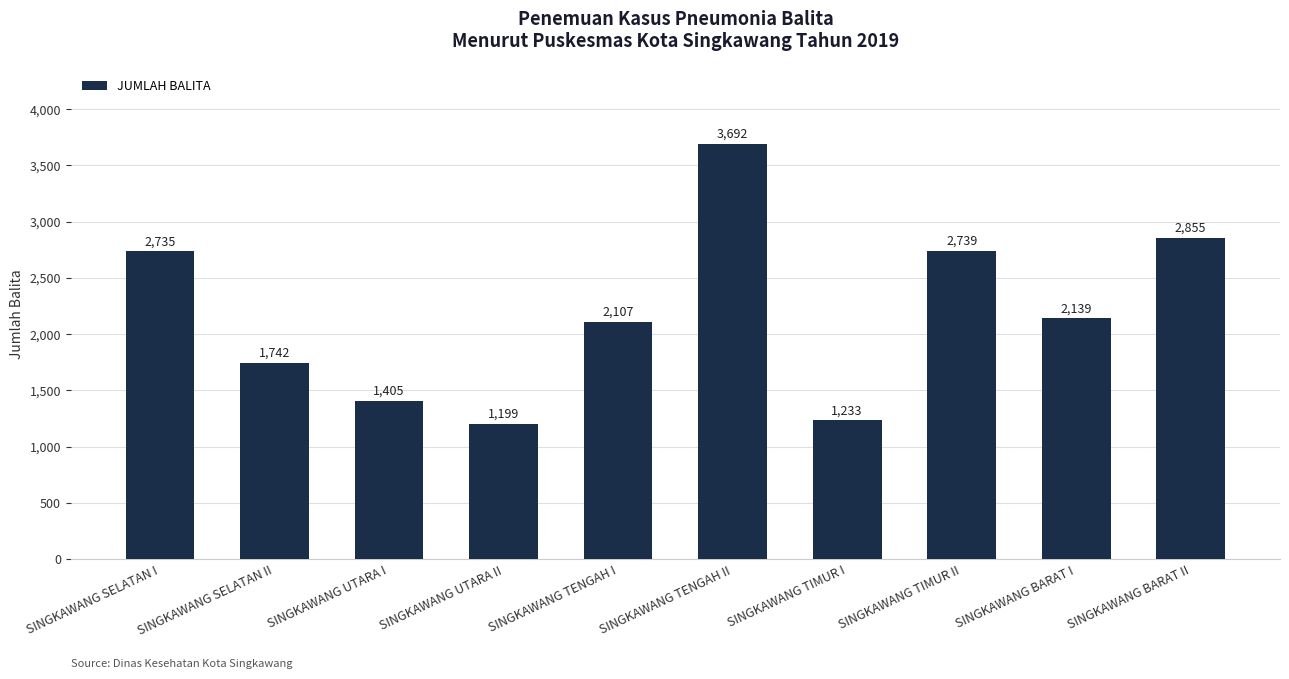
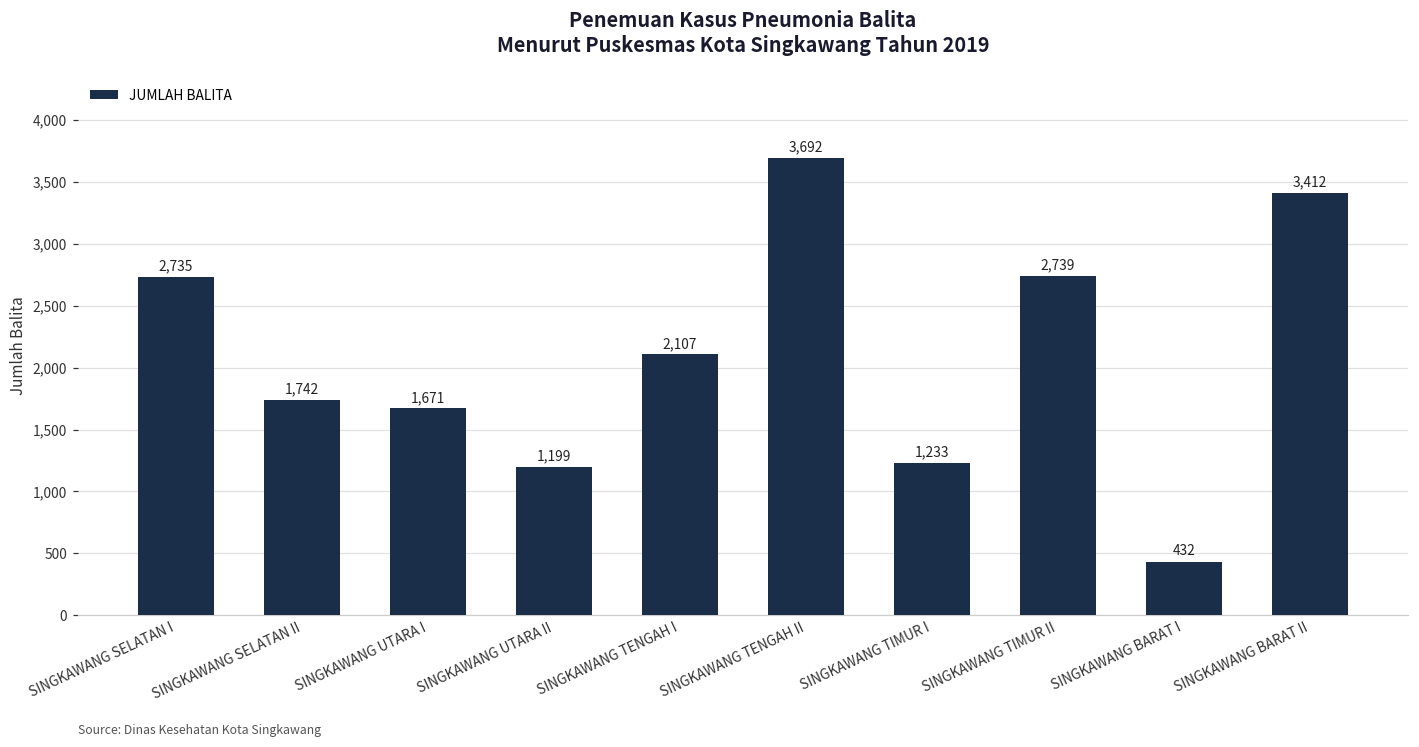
SINGKAWANG UTARA I: 1,405 -> 1,671
SINGKAWANG BARAT I: 2,139 -> 432
SINGKAWANG BARAT II: 2,855 -> 3,412
